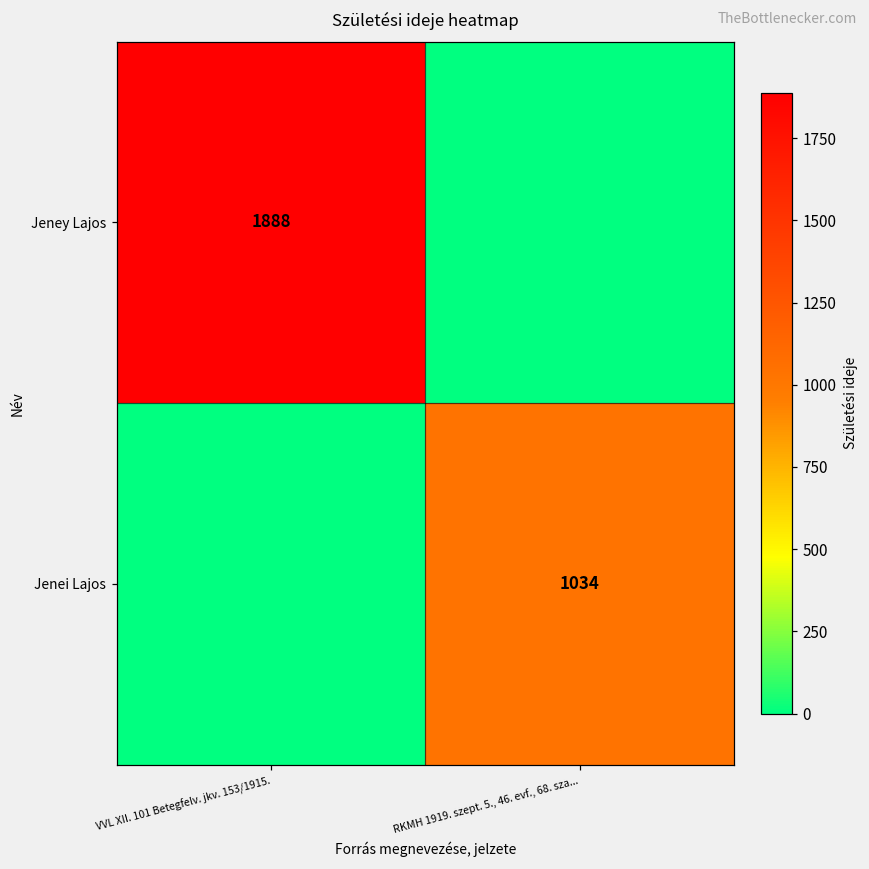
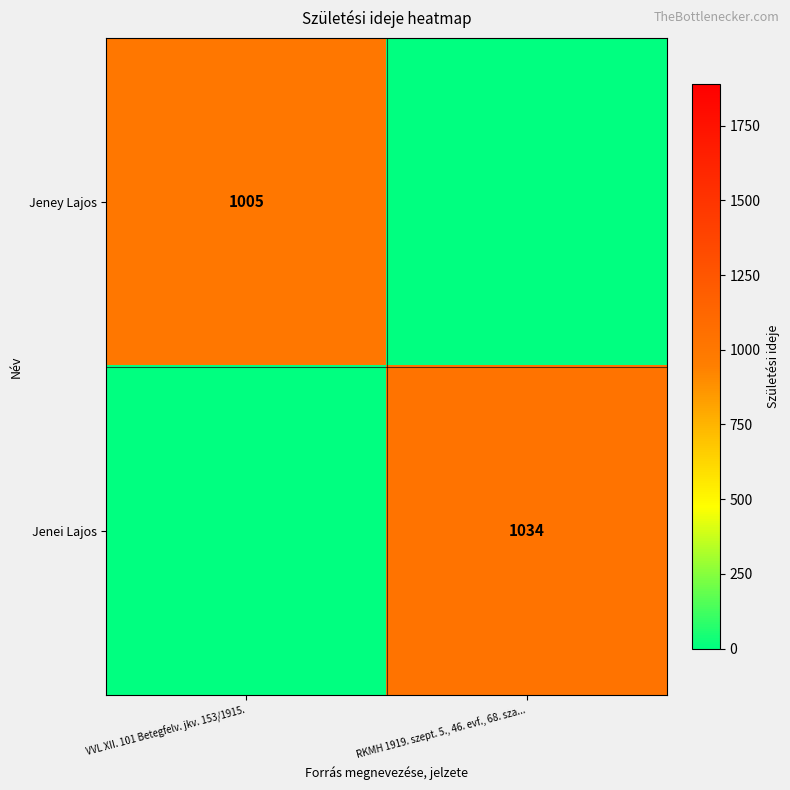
Jeney Lajos, VVL XII. 101 Betegfelv. jkv. 153/1915.: 1888 -> 1005
